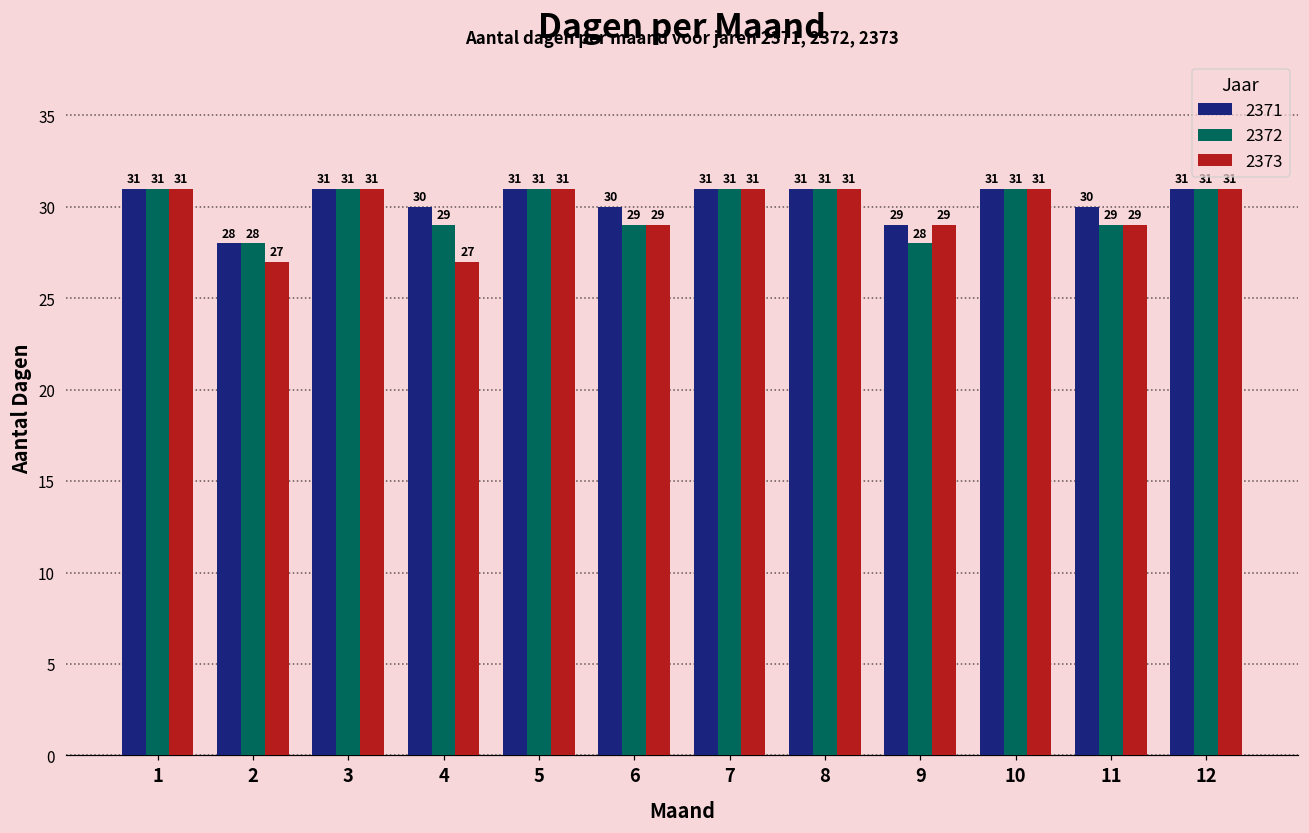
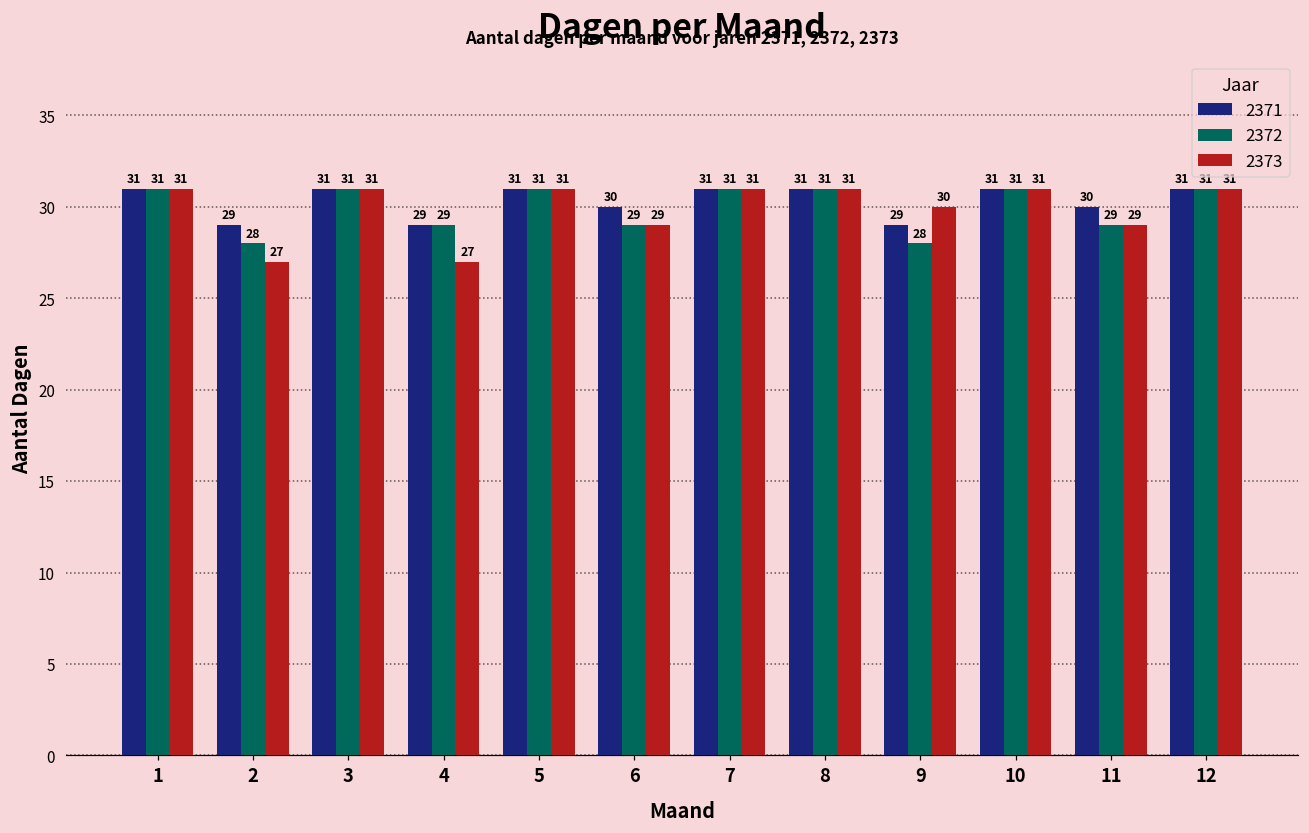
2371, 2: 28 -> 29
2371, 4: 30 -> 29
2373, 9: 29 -> 30
